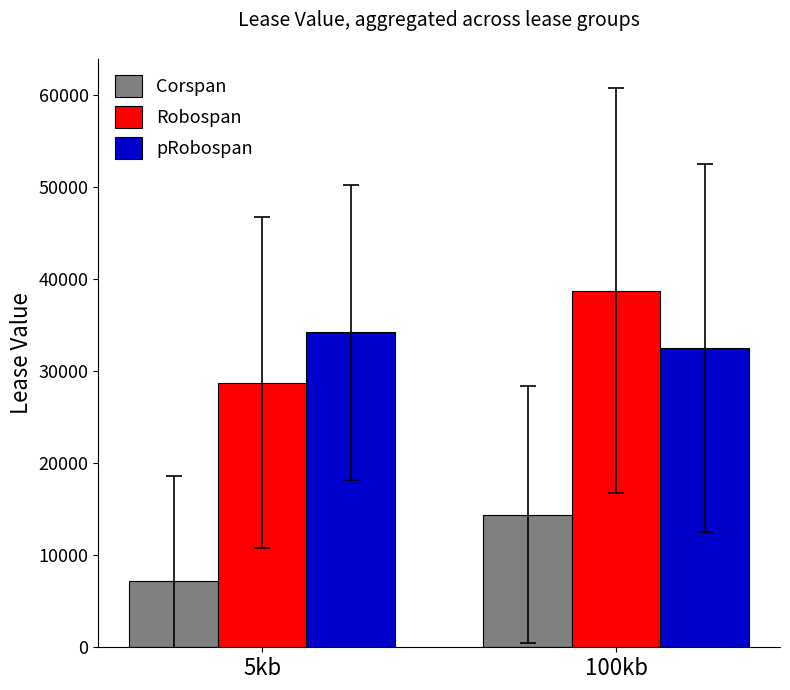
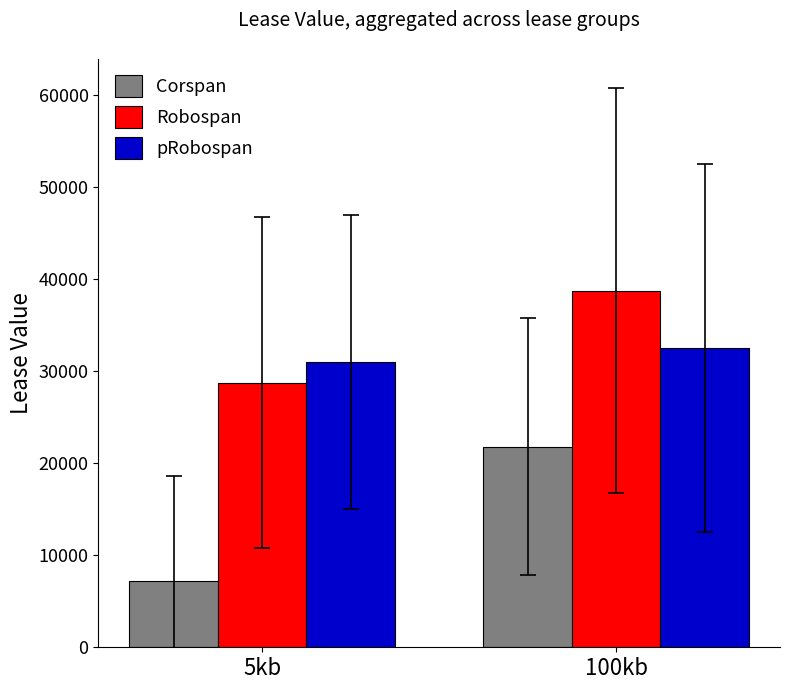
pRobospan, 5kb: 34000 -> 31000
Corspan, 100kb: 14000 -> 22000
